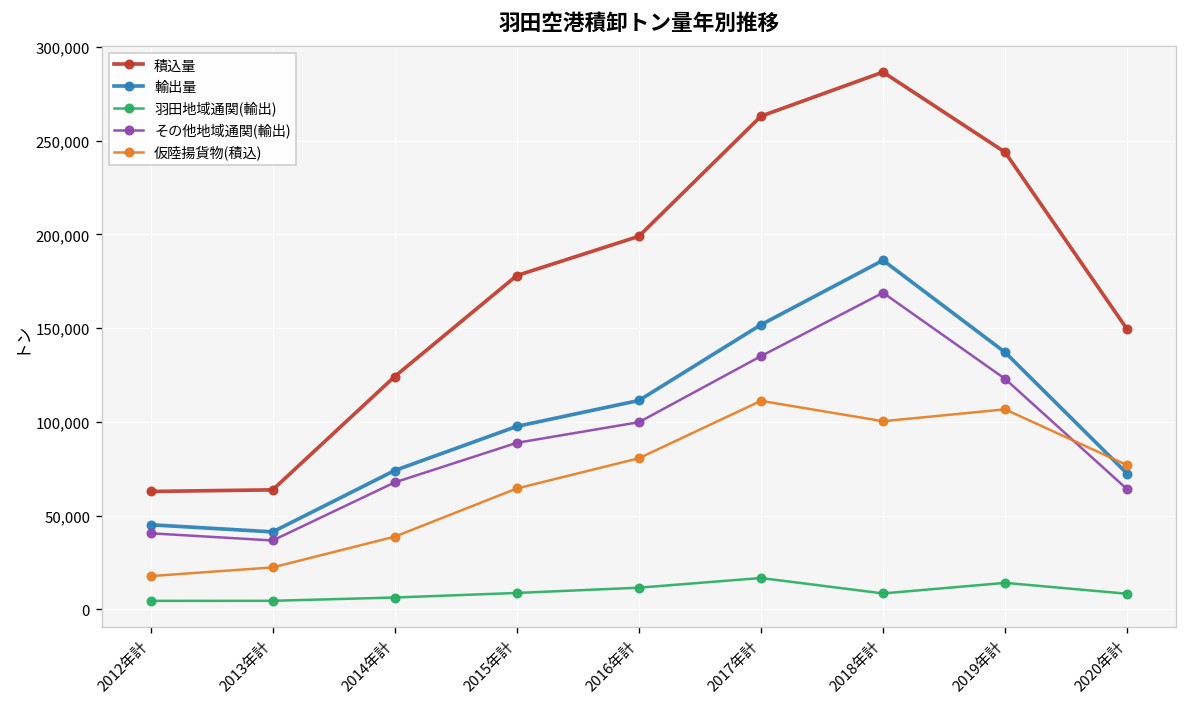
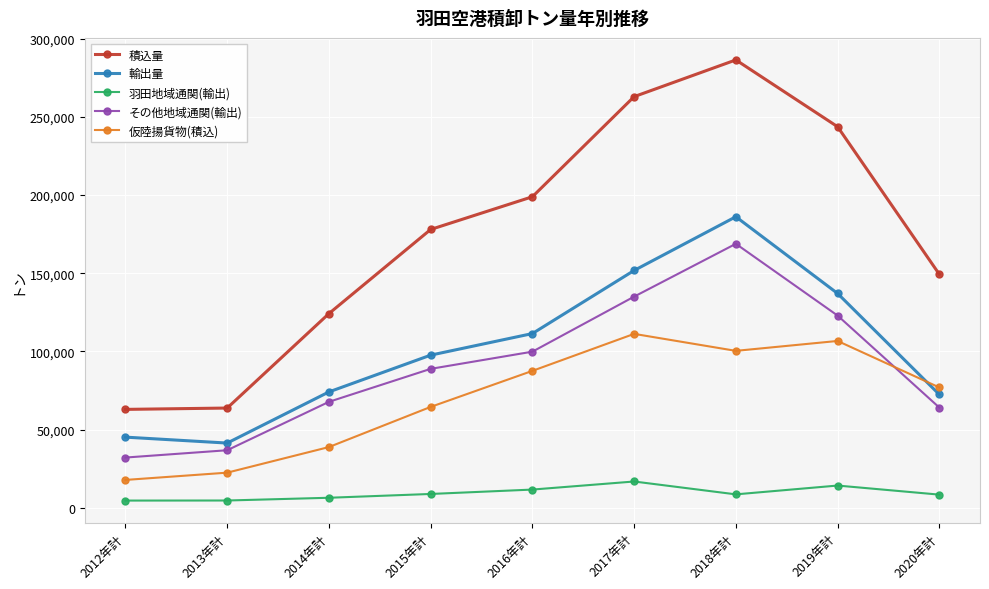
その他地域通関(輸出), 2012年計: 41,000 -> 32,000
仮陸揚貨物(積込), 2016年計: 81,000 -> 88,000
